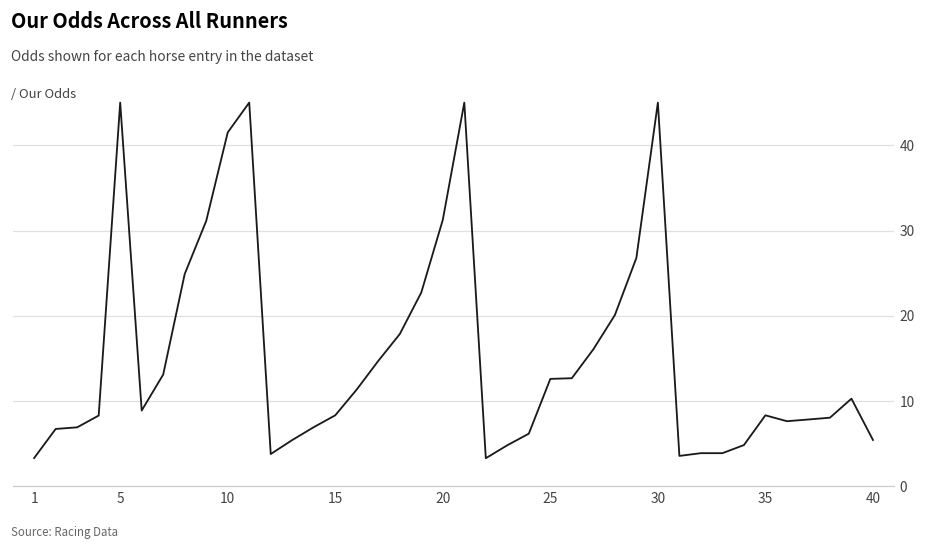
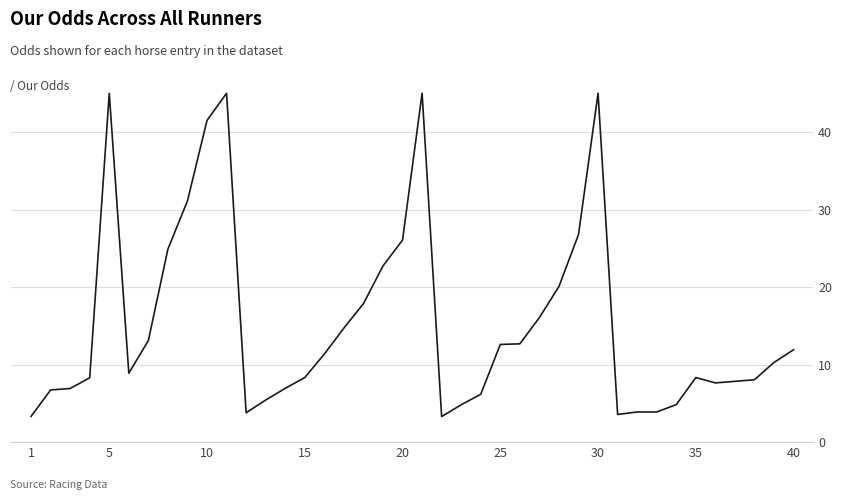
20: 31 -> 26
40: 5 -> 12
